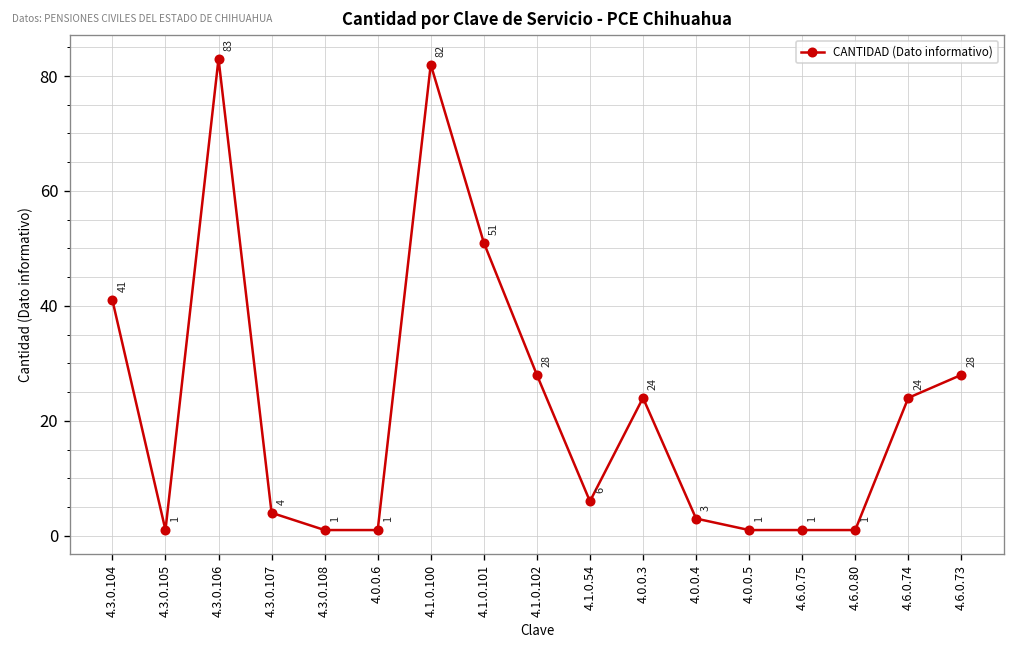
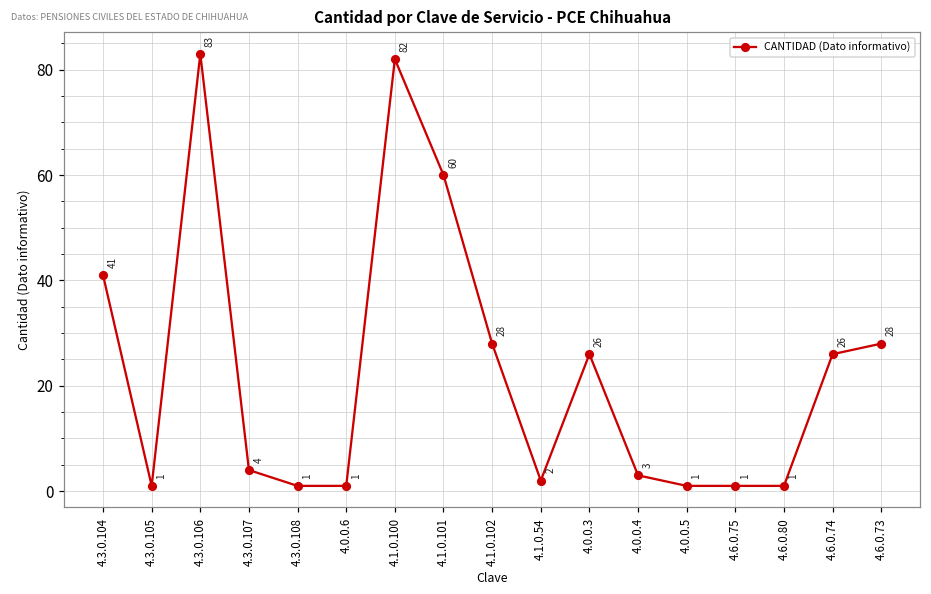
4.1.0.101: 51 -> 60
4.1.0.54: 6 -> 2
4.0.0.3: 24 -> 26
4.6.0.74: 24 -> 26
